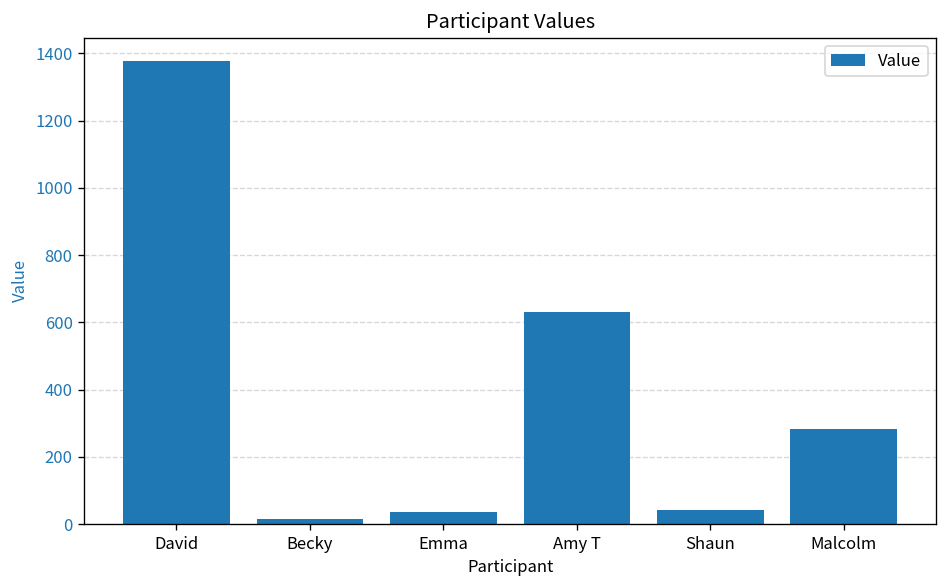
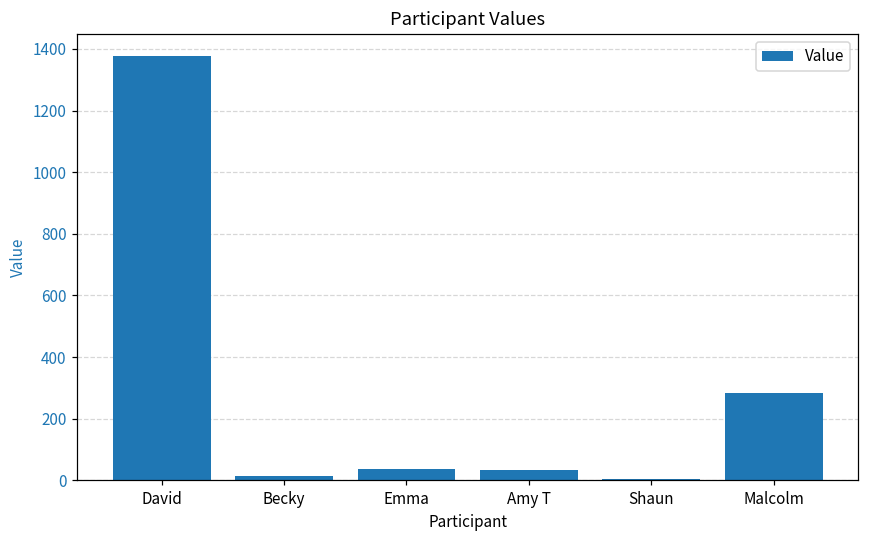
Amy T: 630 -> 40
Shaun: 40 -> 10
